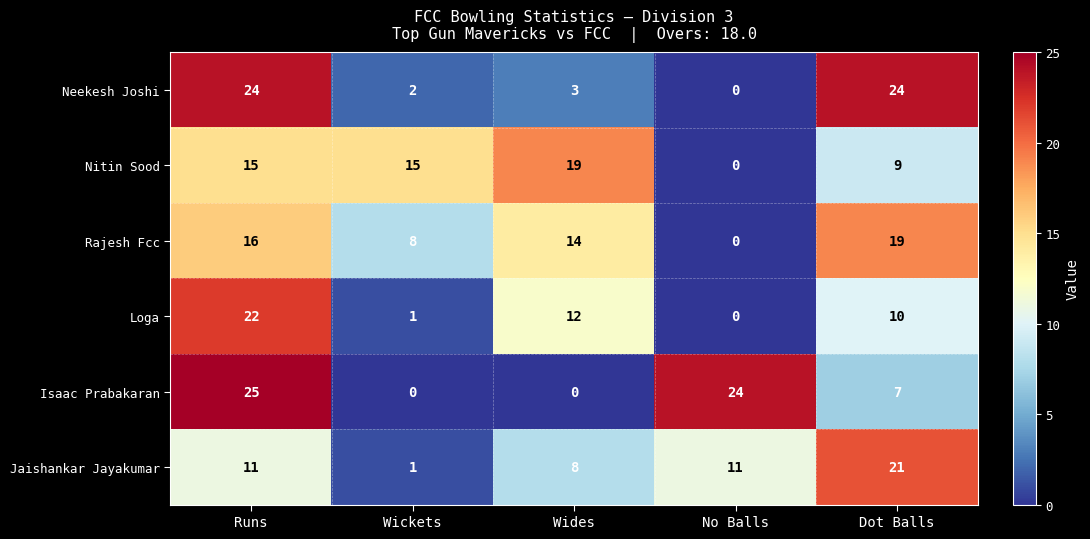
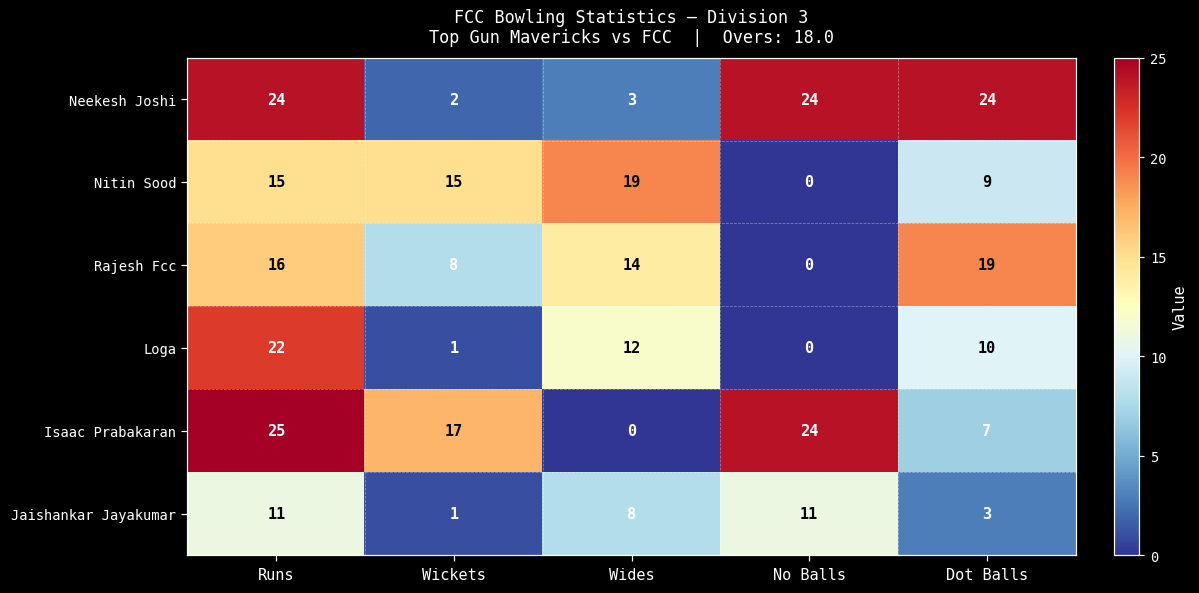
Neekesh Joshi, No Balls: 0 -> 24
Isaac Prabakaran, Wickets: 0 -> 17
Jaishankar Jayakumar, Dot Balls: 21 -> 3
